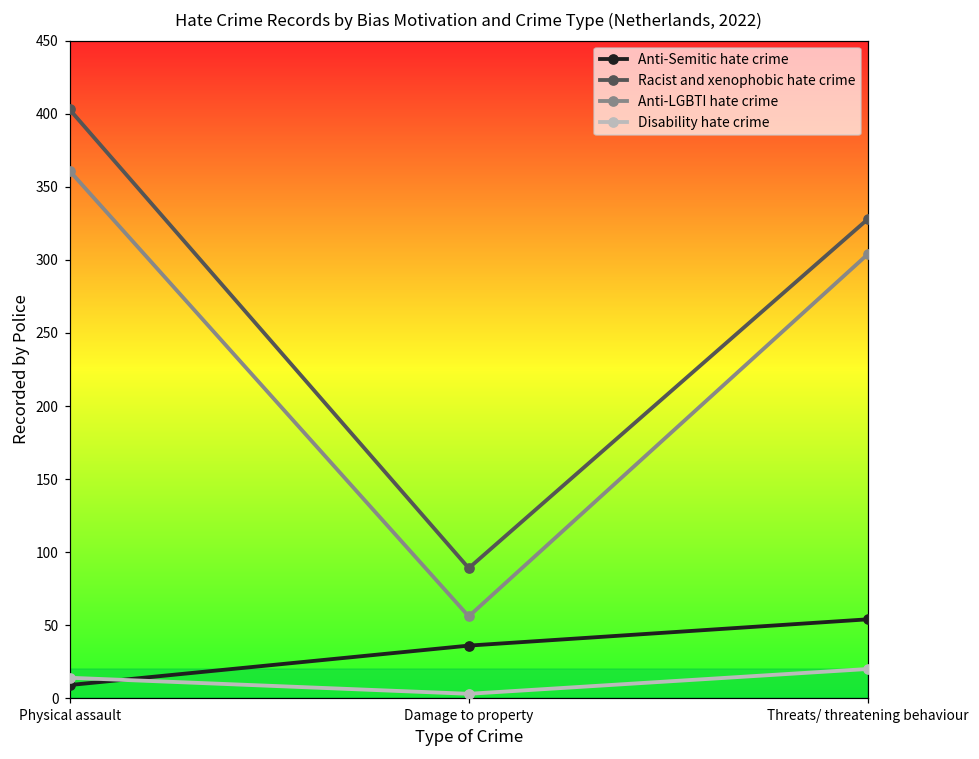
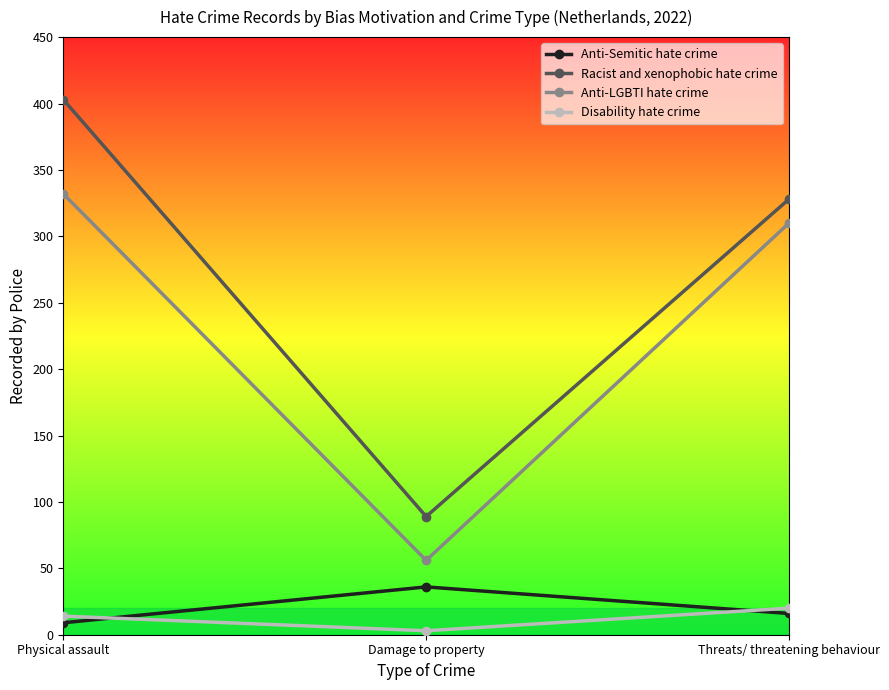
Anti-LGBTI hate crime, Physical assault: 361 -> 332
Anti-Semitic hate crime, Threats/ threatening behaviour: 54 -> 16
Anti-LGBTI hate crime, Threats/ threatening behaviour: 304 -> 310
